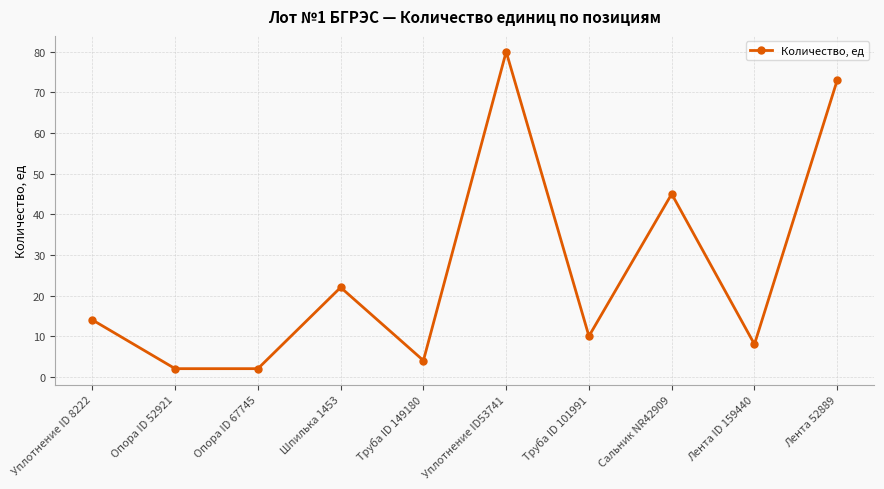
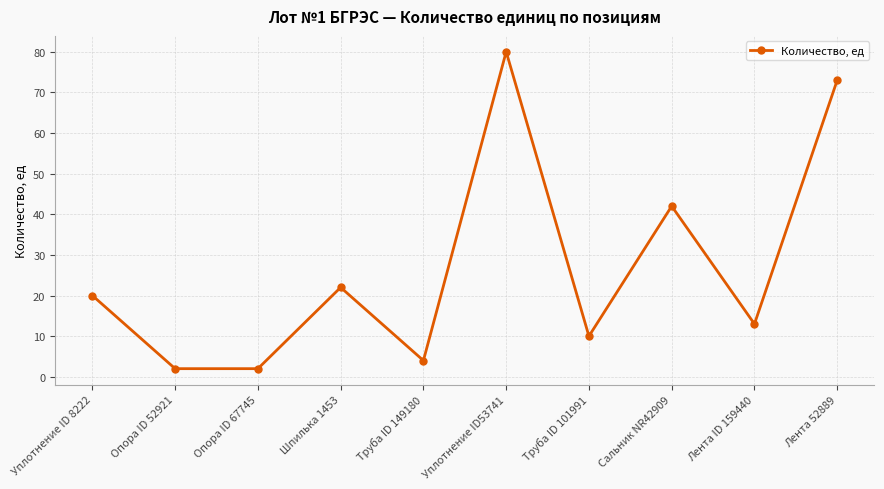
Уплотнение ID 8222: 14 -> 20
Сальник NR42909: 45 -> 42
Лента ID 159440: 8 -> 13
